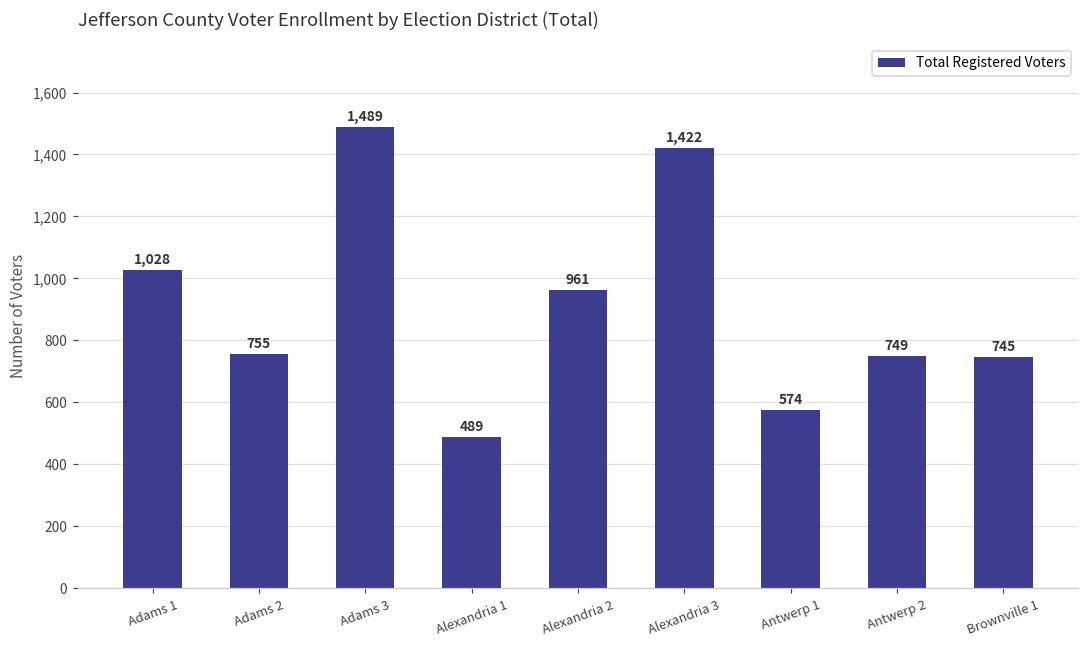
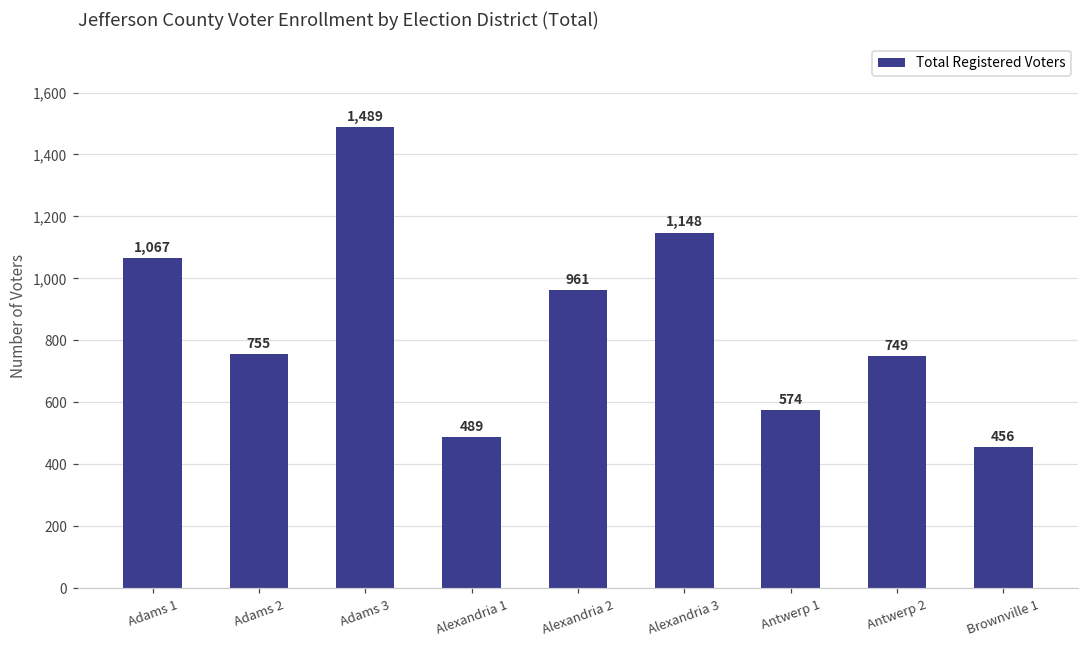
Adams 1: 1,028 -> 1,067
Alexandria 3: 1,422 -> 1,148
Brownville 1: 745 -> 456
